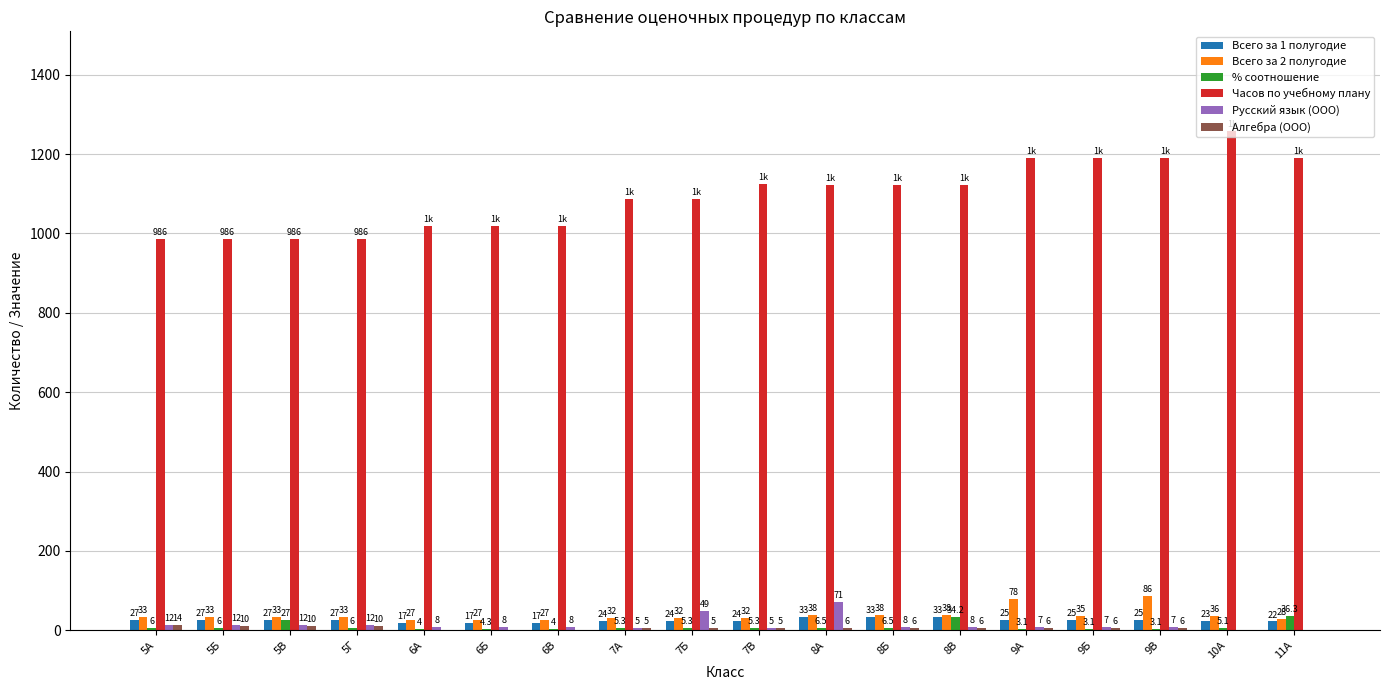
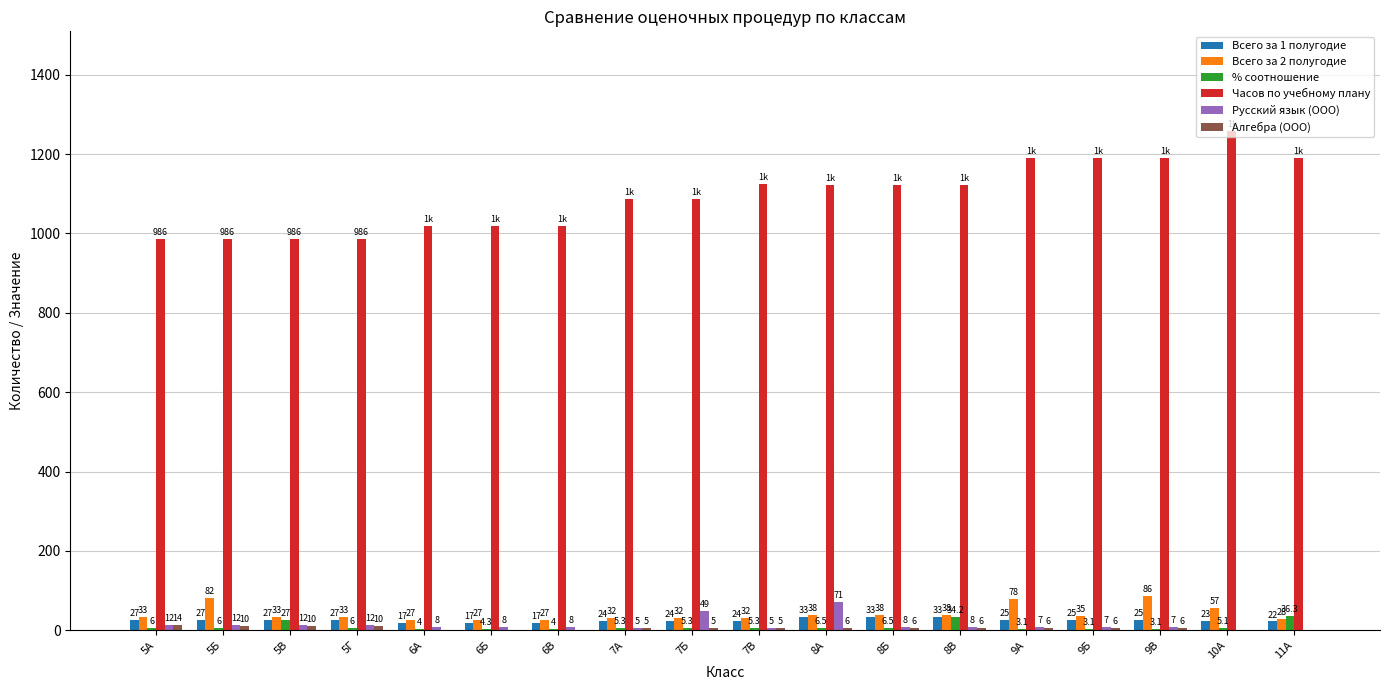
Всего за 2 полугодие, 5Б: 33 -> 82
Всего за 2 полугодие, 10А: 36 -> 57
